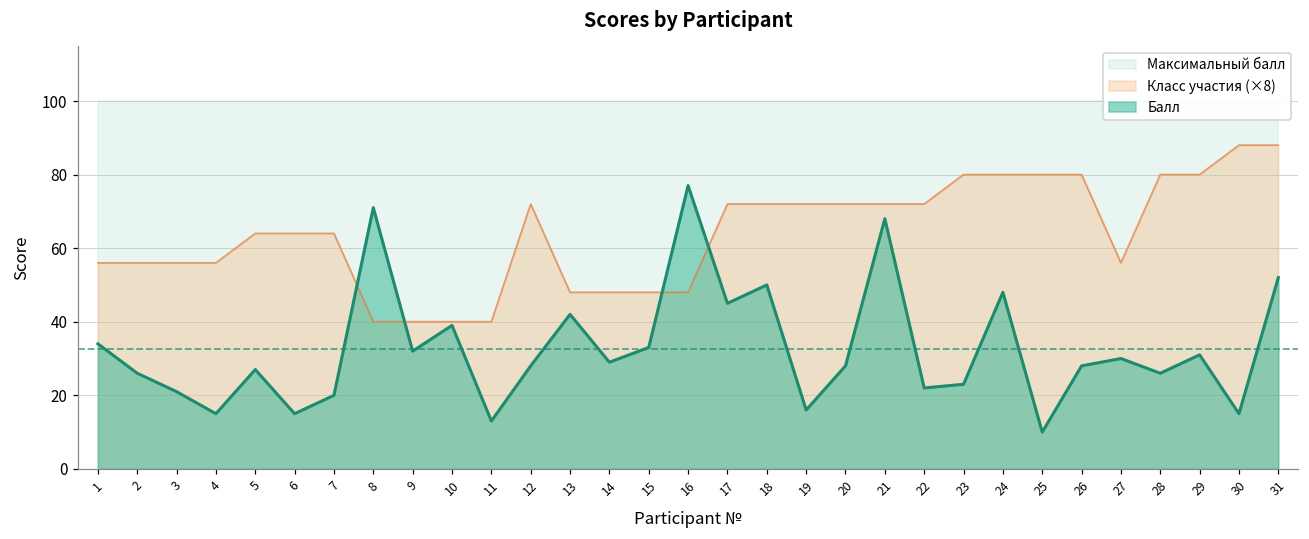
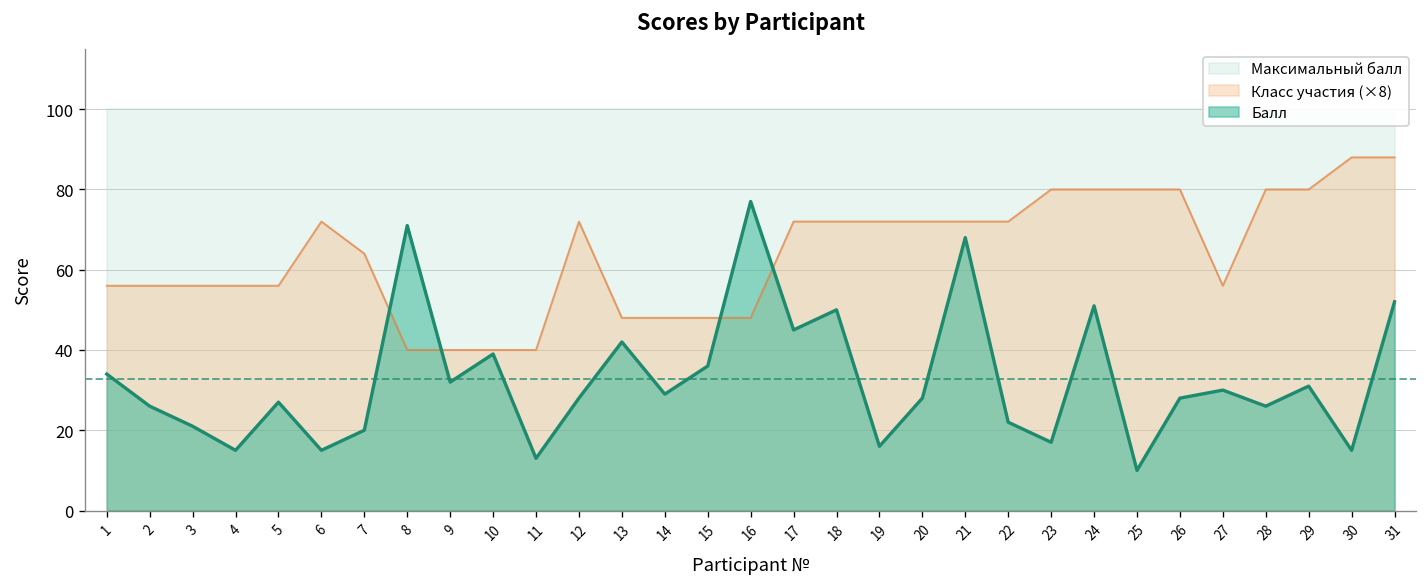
Класс участия (×8), 5: 64 -> 56
Класс участия (×8), 6: 64 -> 72
Балл, 15: 33 -> 36
Балл, 23: 23 -> 17
Балл, 24: 48 -> 51
